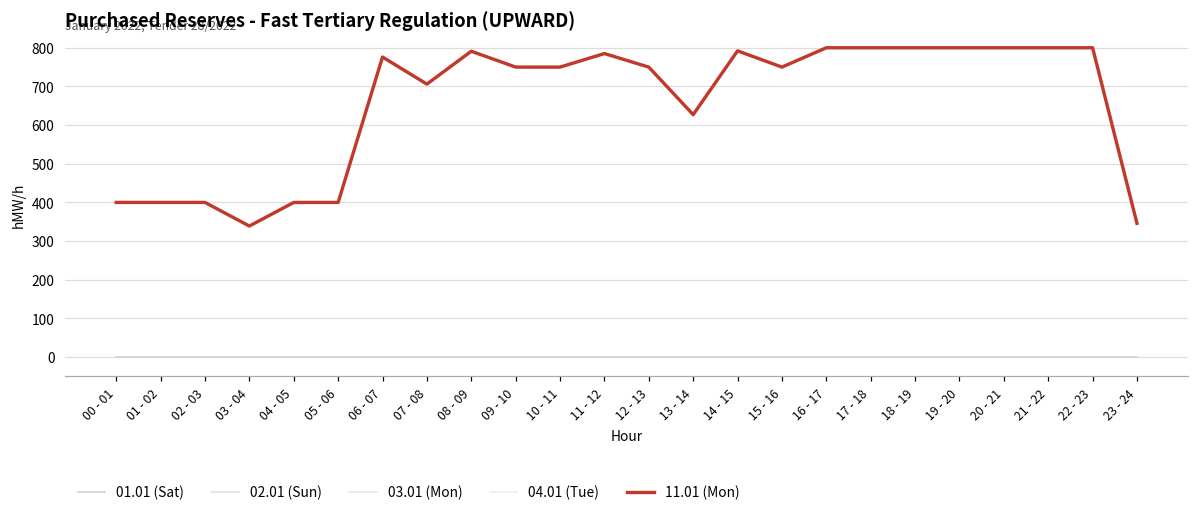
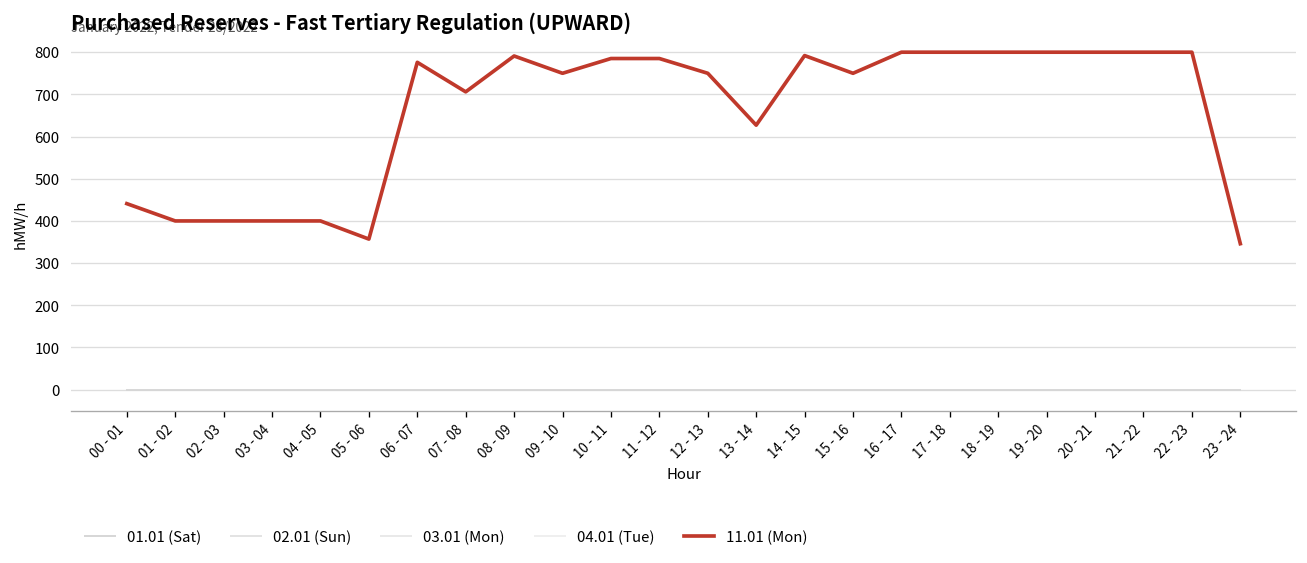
11.01 (Mon), 00 - 01: 400 -> 440
11.01 (Mon), 03 - 04: 340 -> 400
11.01 (Mon), 05 - 06: 400 -> 360
11.01 (Mon), 10 - 11: 750 -> 790
